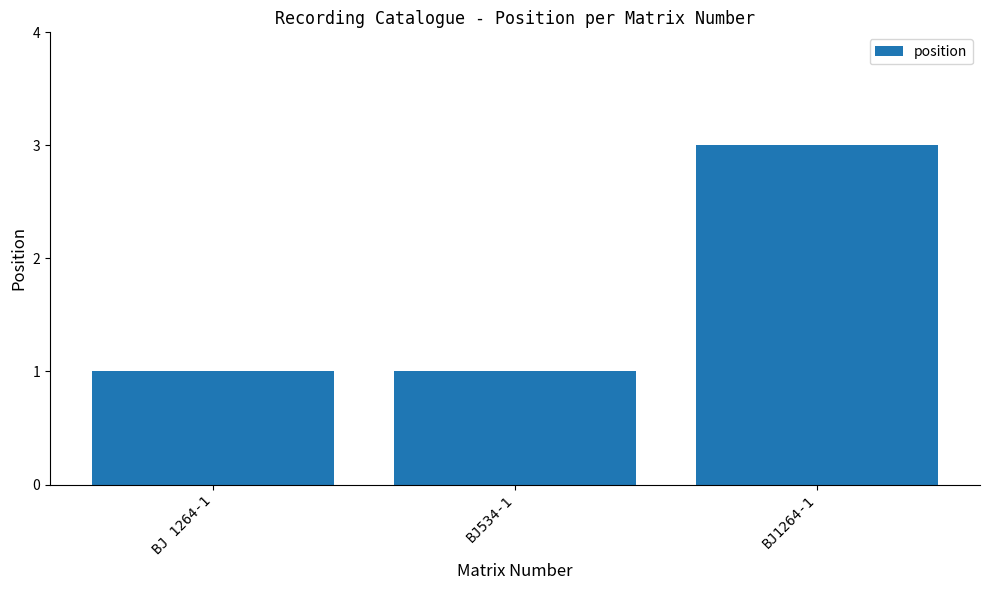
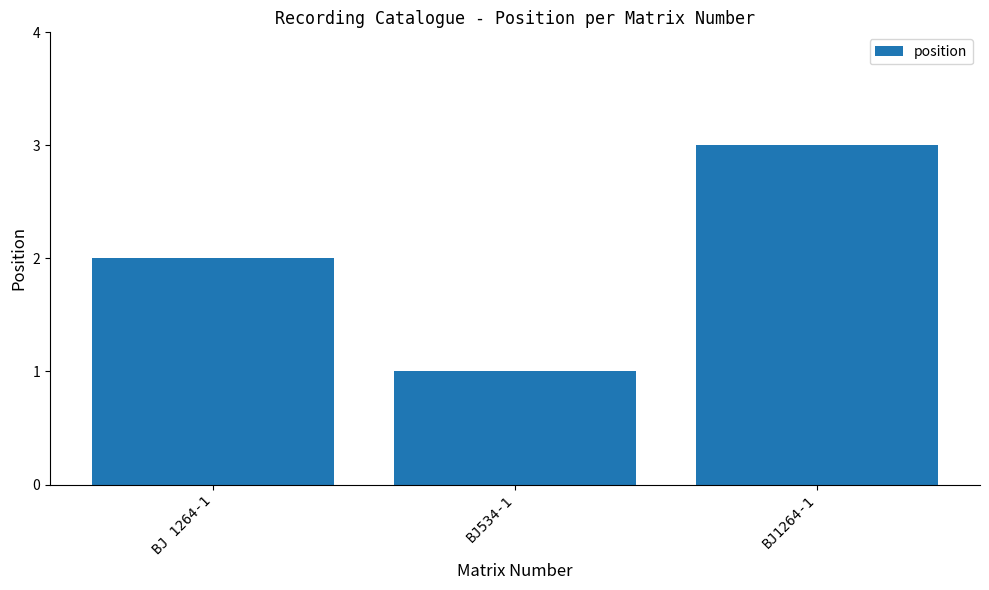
BJ 1264-1: 1 -> 2
